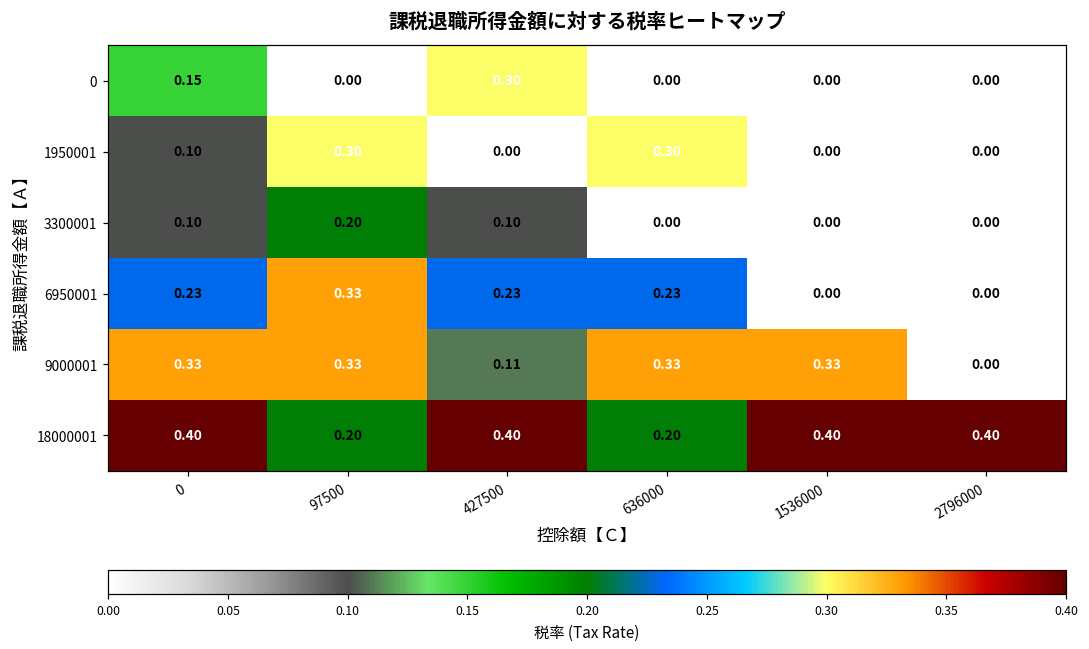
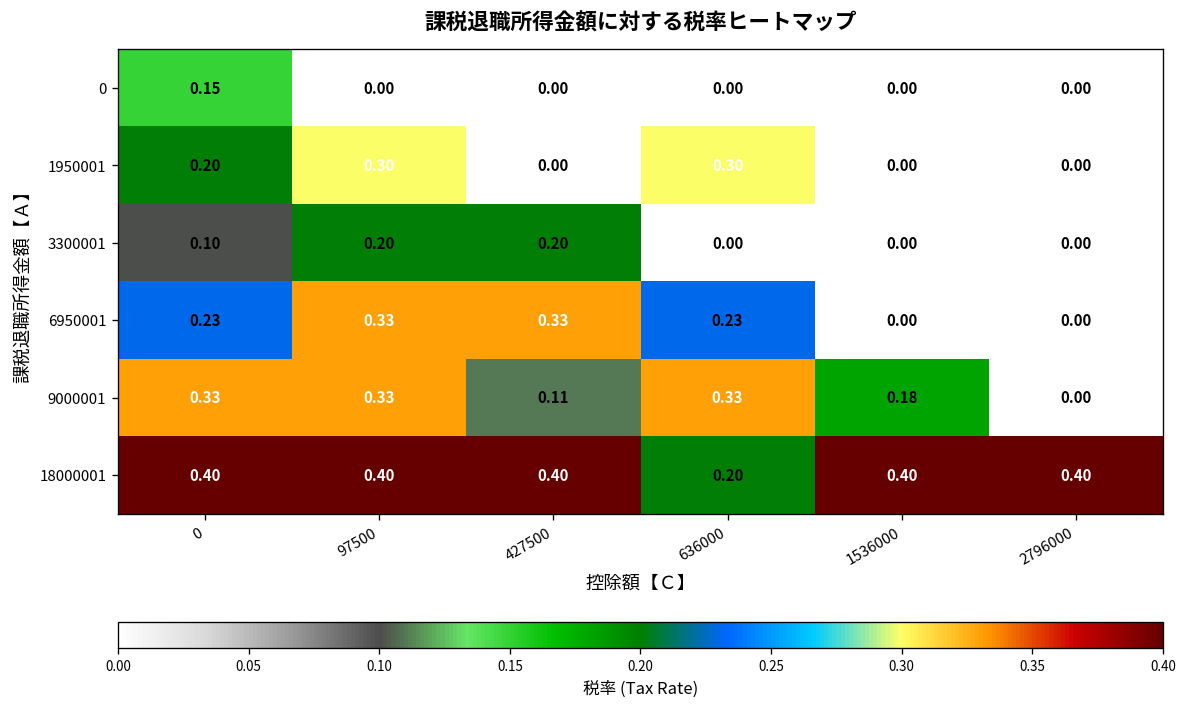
0, 427500: 0.30 -> 0.00
1950001, 0: 0.10 -> 0.20
3300001, 427500: 0.10 -> 0.20
6950001, 427500: 0.23 -> 0.33
9000001, 1536000: 0.33 -> 0.18
18000001, 97500: 0.20 -> 0.40
